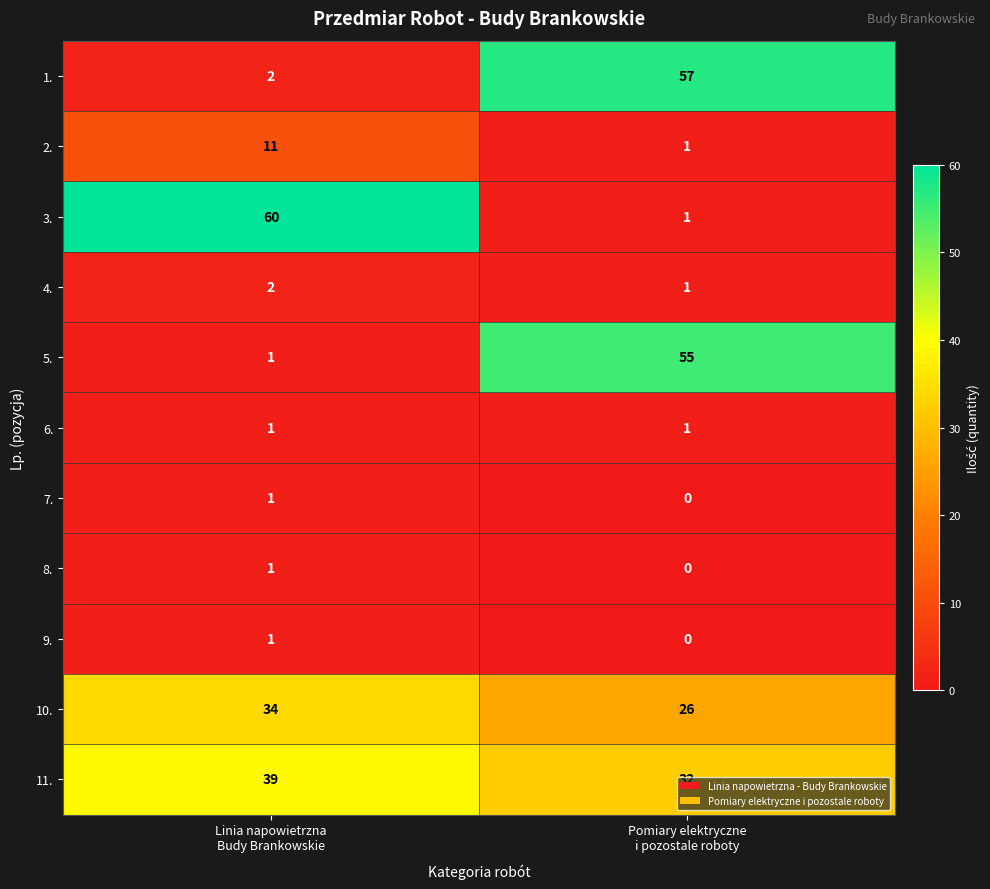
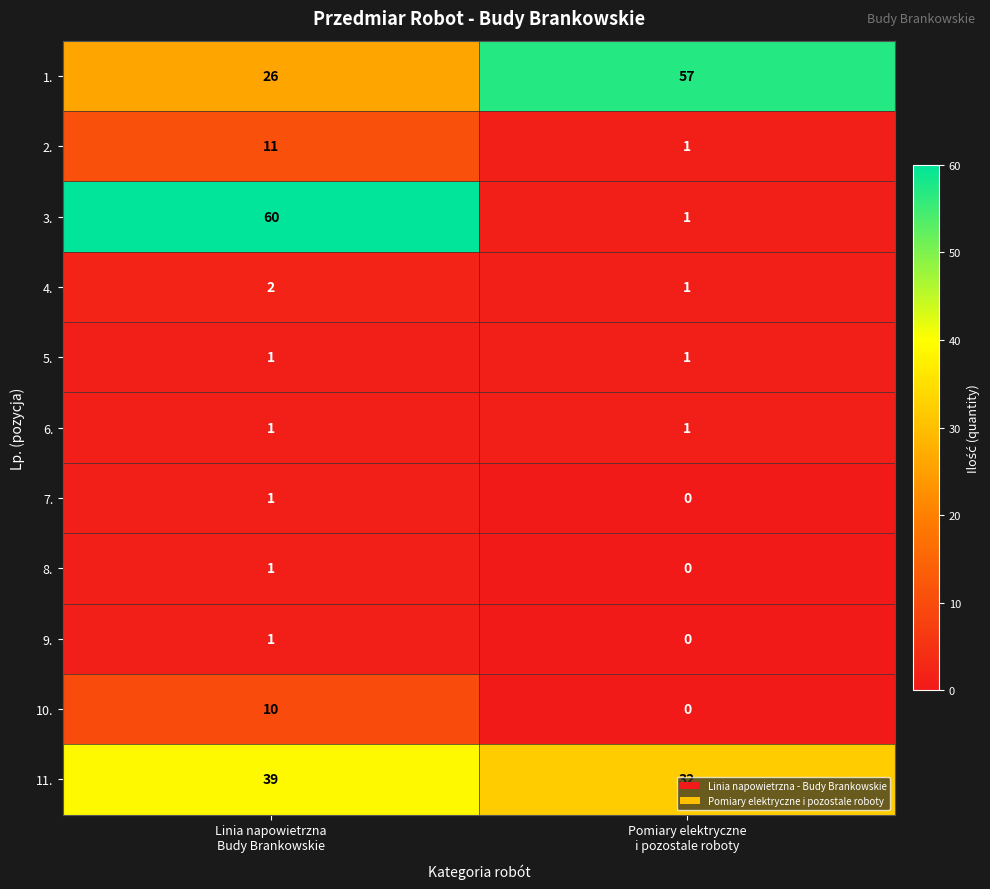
1., Linia napowietrzna Budy Brankowskie: 2 -> 26
5., Pomiary elektryczne i pozostale roboty: 55 -> 1
10., Linia napowietrzna Budy Brankowskie: 34 -> 10
10., Pomiary elektryczne i pozostale roboty: 26 -> 0
